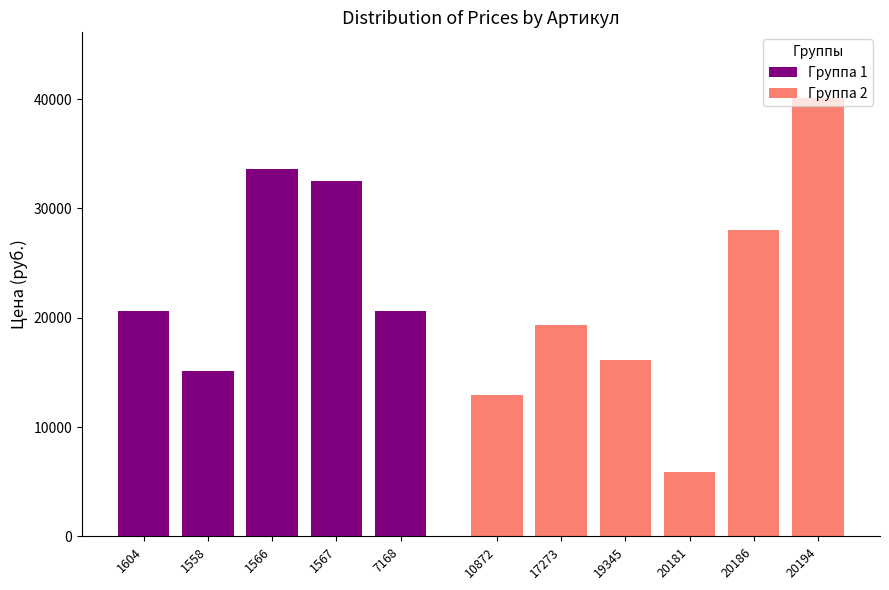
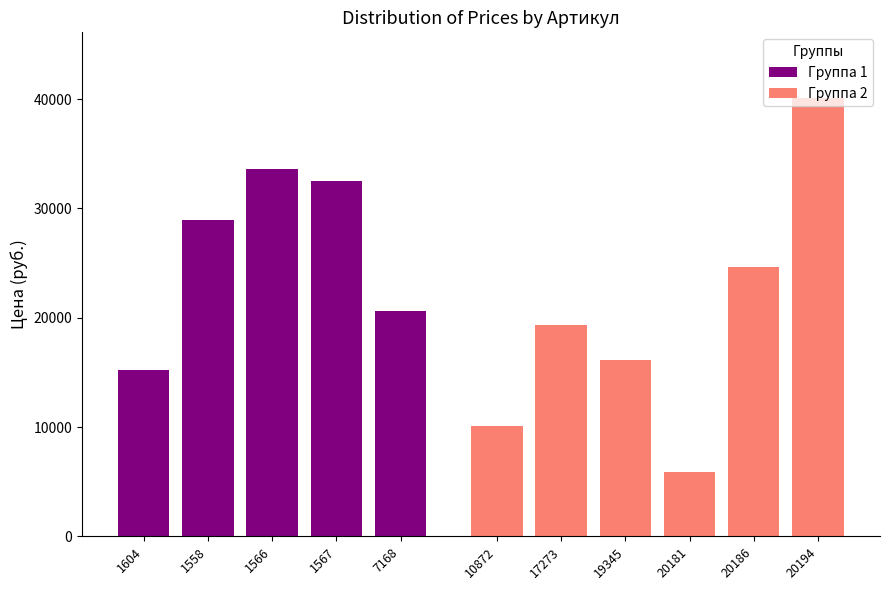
Группа 1, 1604: 20600 -> 15200
Группа 1, 1558: 15100 -> 29000
Группа 2, 10872: 13000 -> 10100
Группа 2, 20186: 28100 -> 24600
